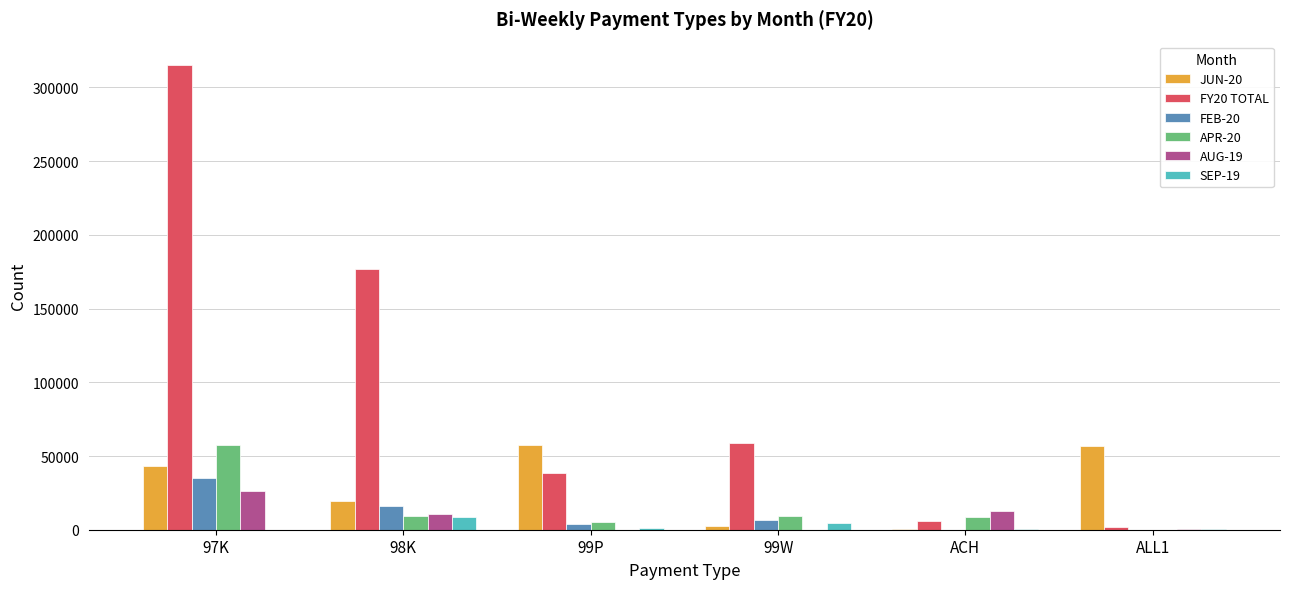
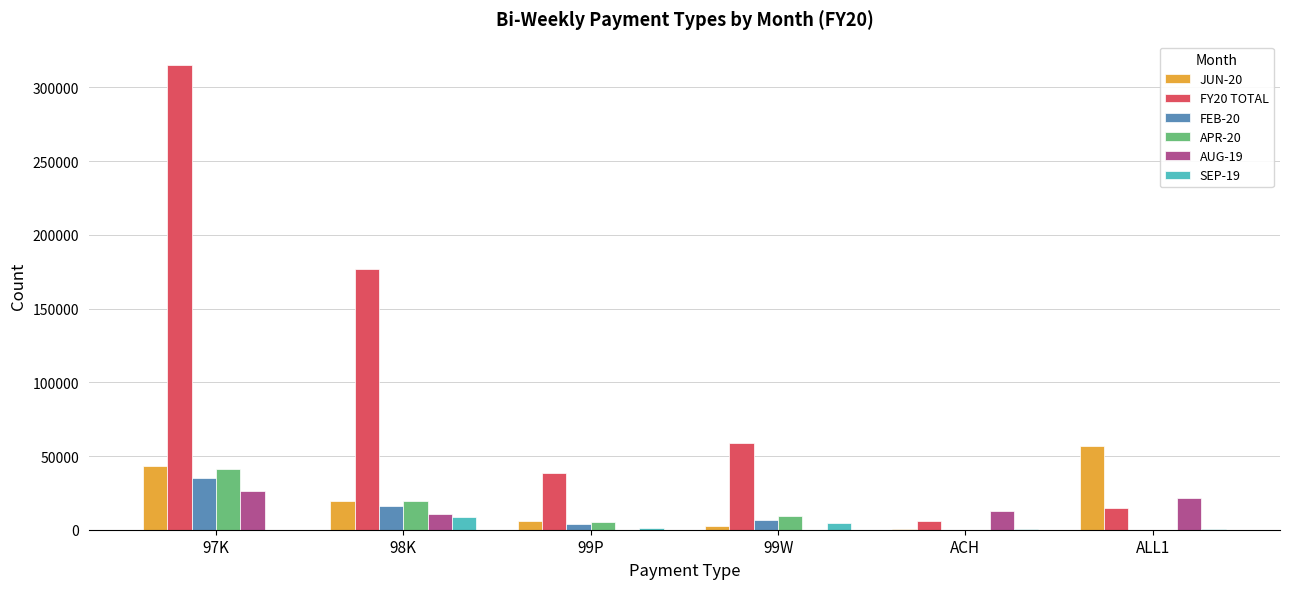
APR-20, 97K: 57000 -> 41000
APR-20, 98K: 9000 -> 19000
JUN-20, 99P: 58000 -> 6000
APR-20, ACH: 9000 -> 0
FY20 TOTAL, ALL1: 2000 -> 15000
AUG-19, ALL1: 0 -> 22000
